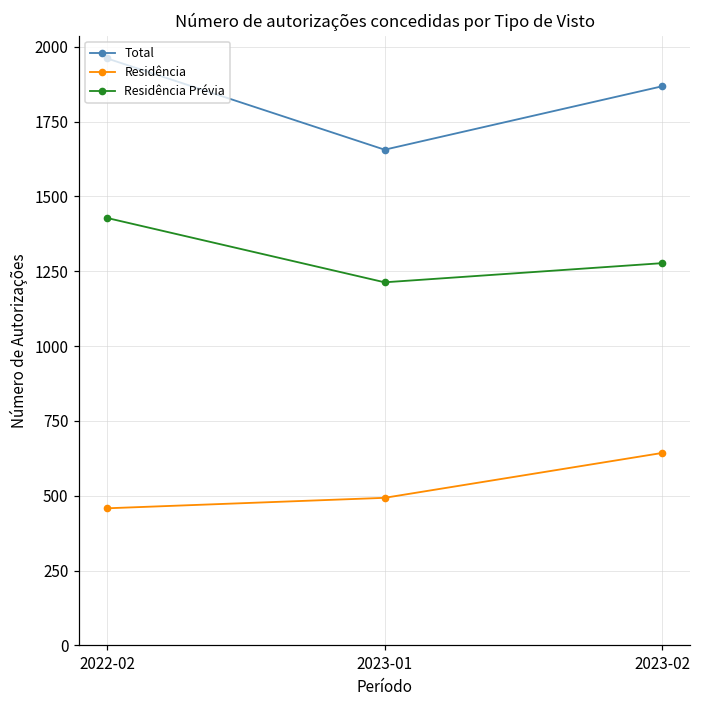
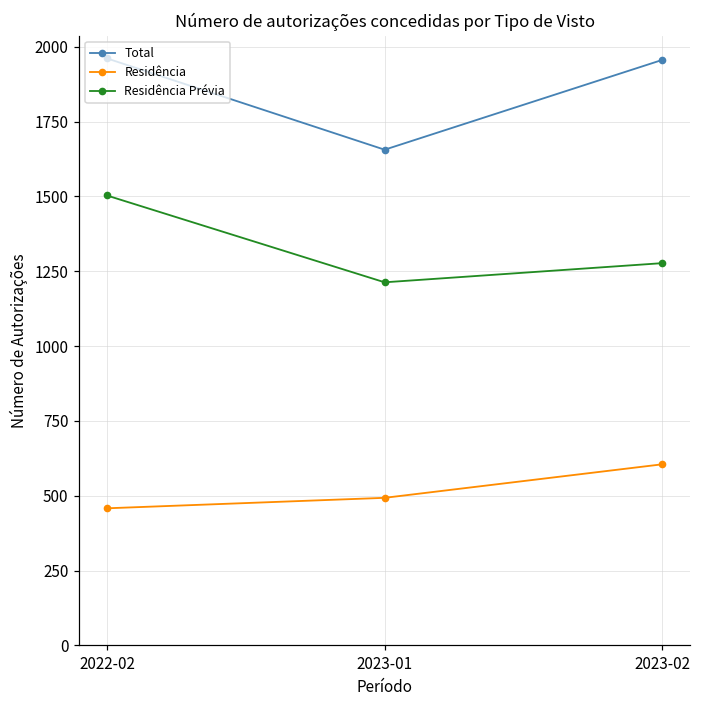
Residência Prévia, 2022-02: 1430 -> 1500
Total, 2023-02: 1870 -> 1960
Residência, 2023-02: 640 -> 610
